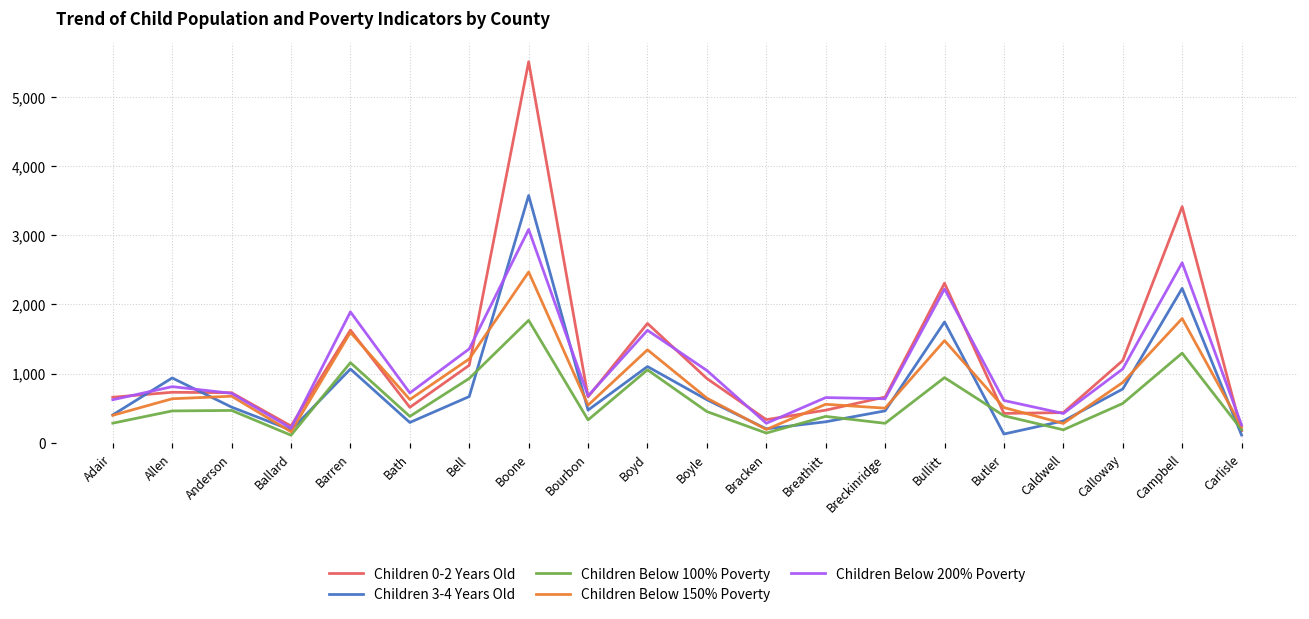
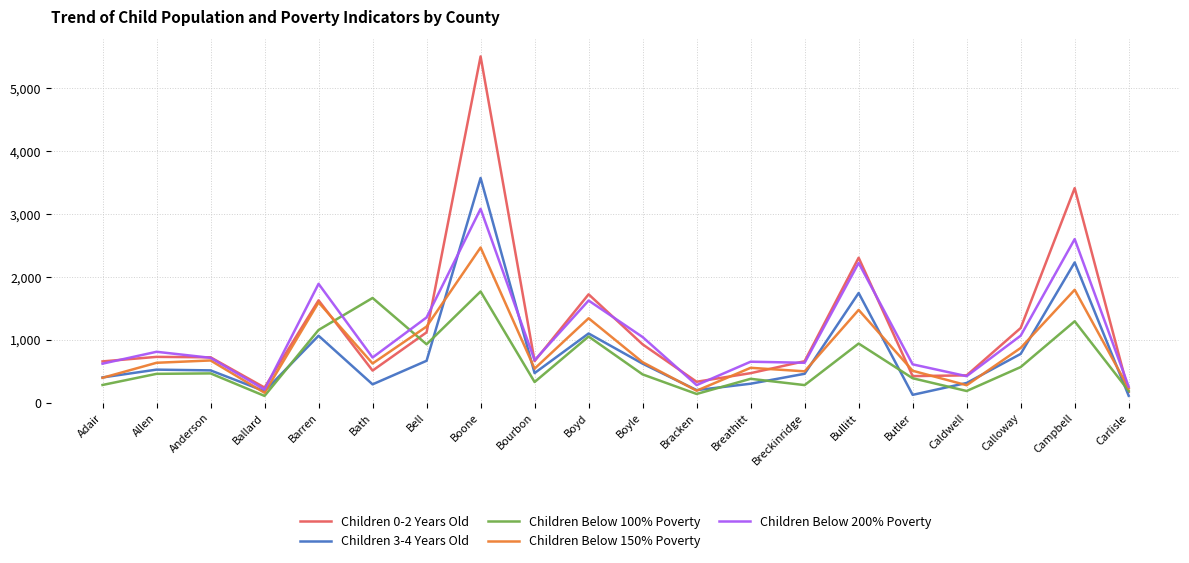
Children 3-4 Years Old, Allen: 900 -> 500
Children Below 100% Poverty, Bath: 400 -> 1,700
